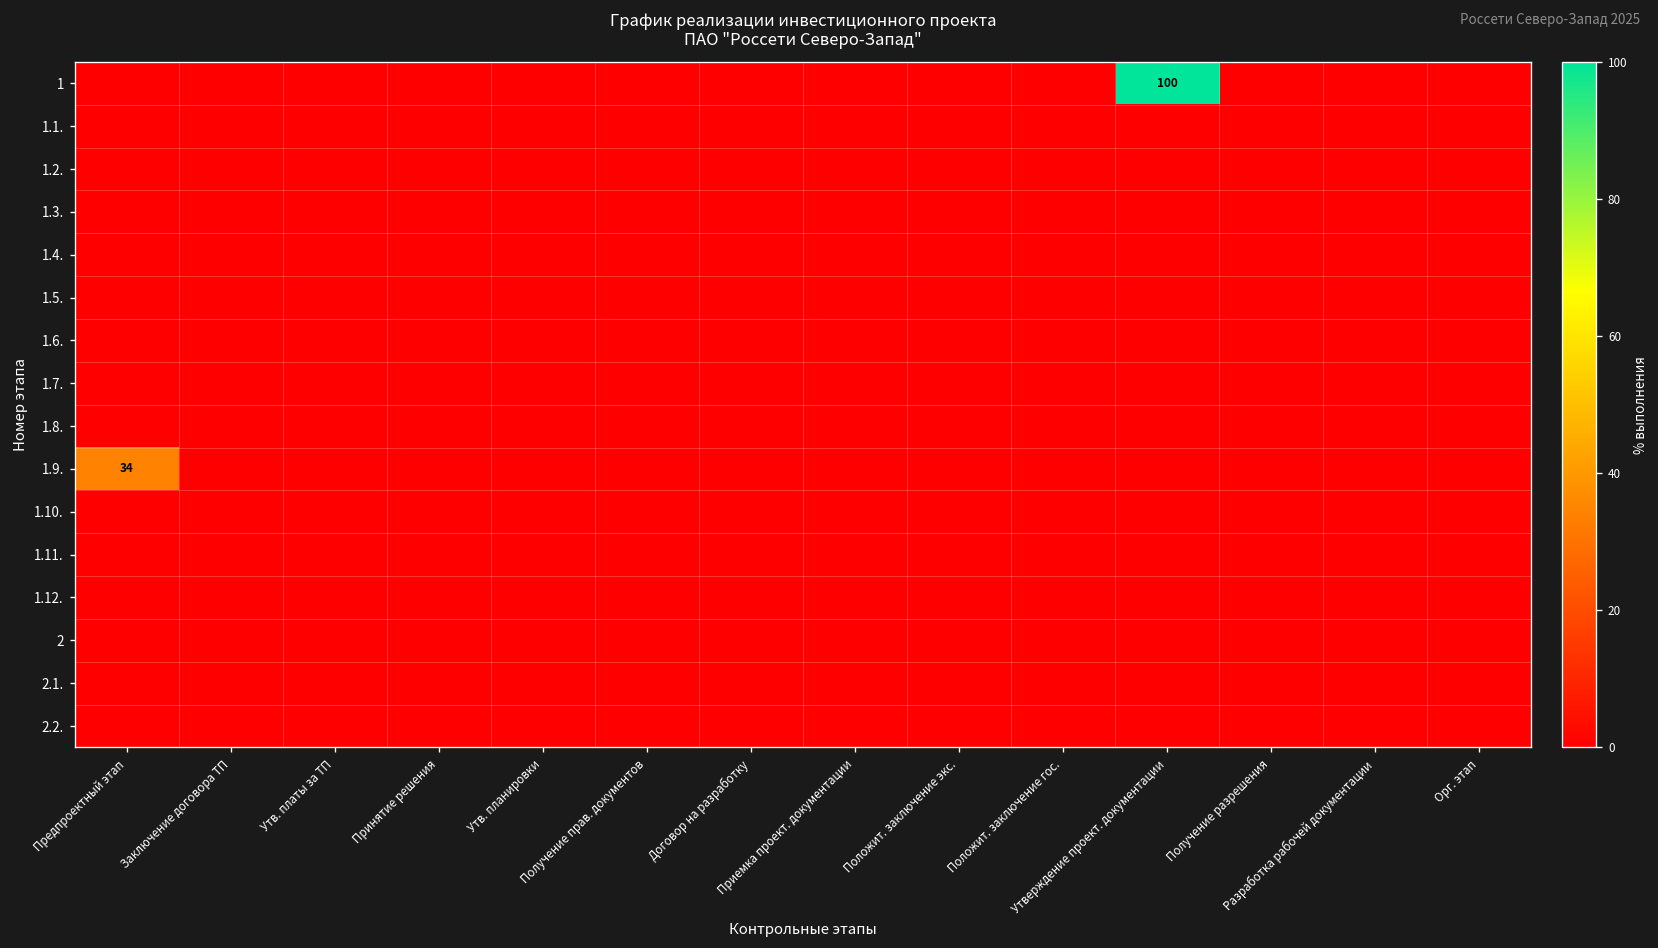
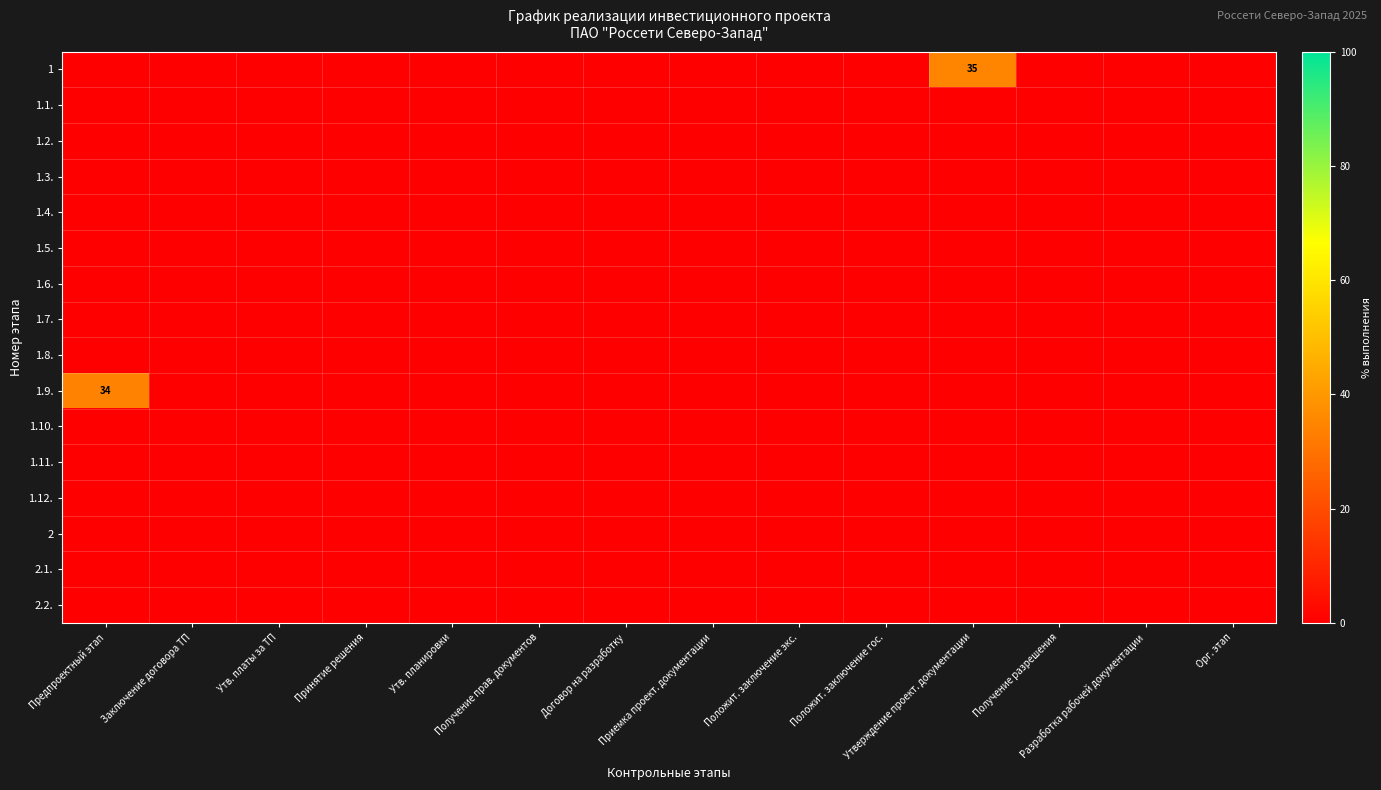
1, Утверждение проект. документации: 100 -> 35
